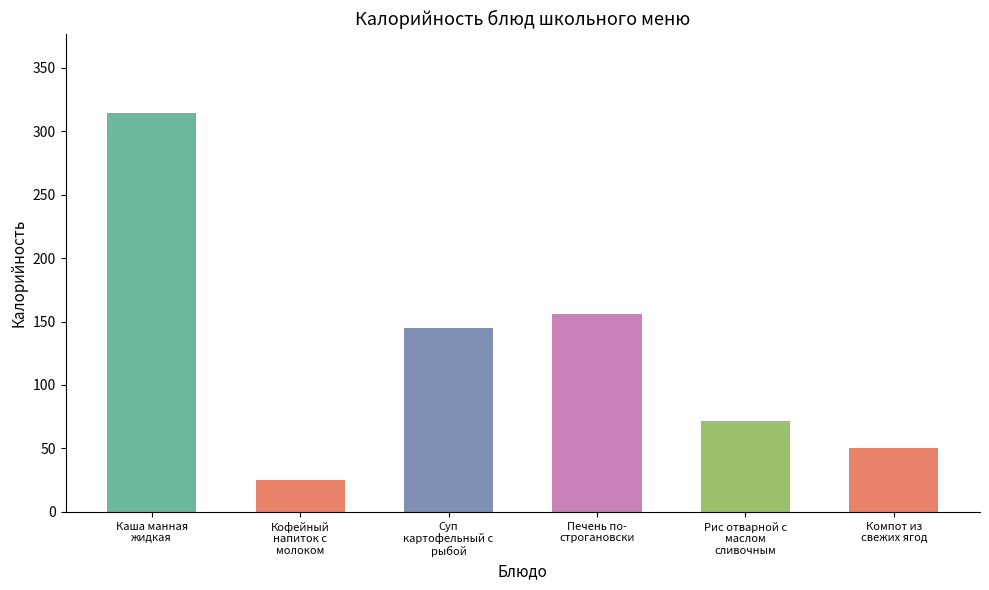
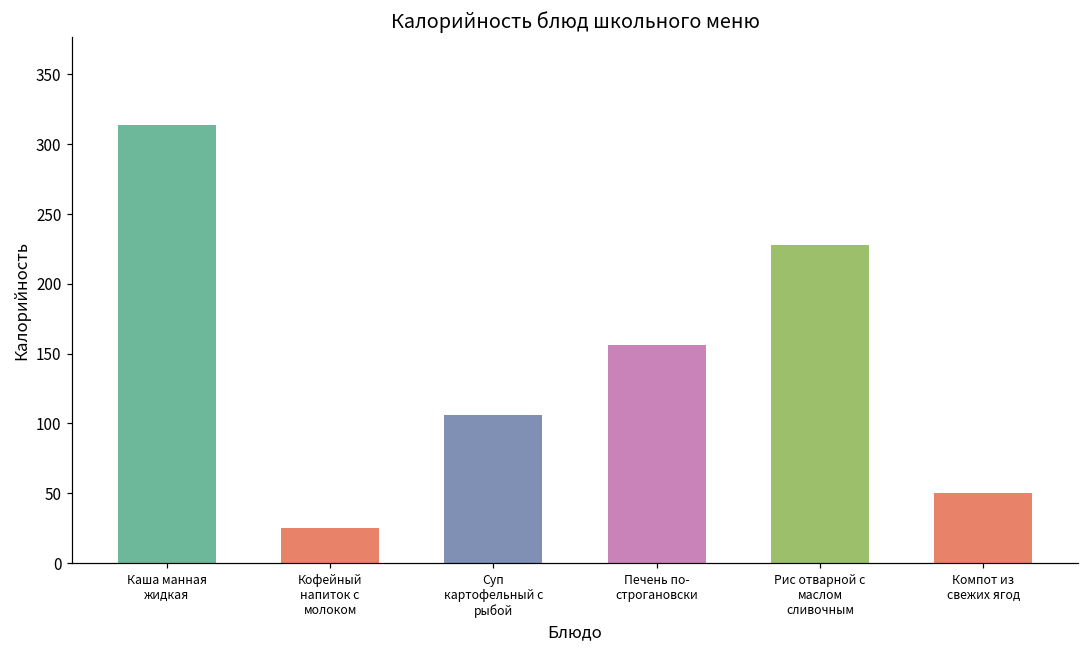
Суп картофельный с рыбой: 145 -> 106
Рис отварной с маслом сливочным: 72 -> 228
